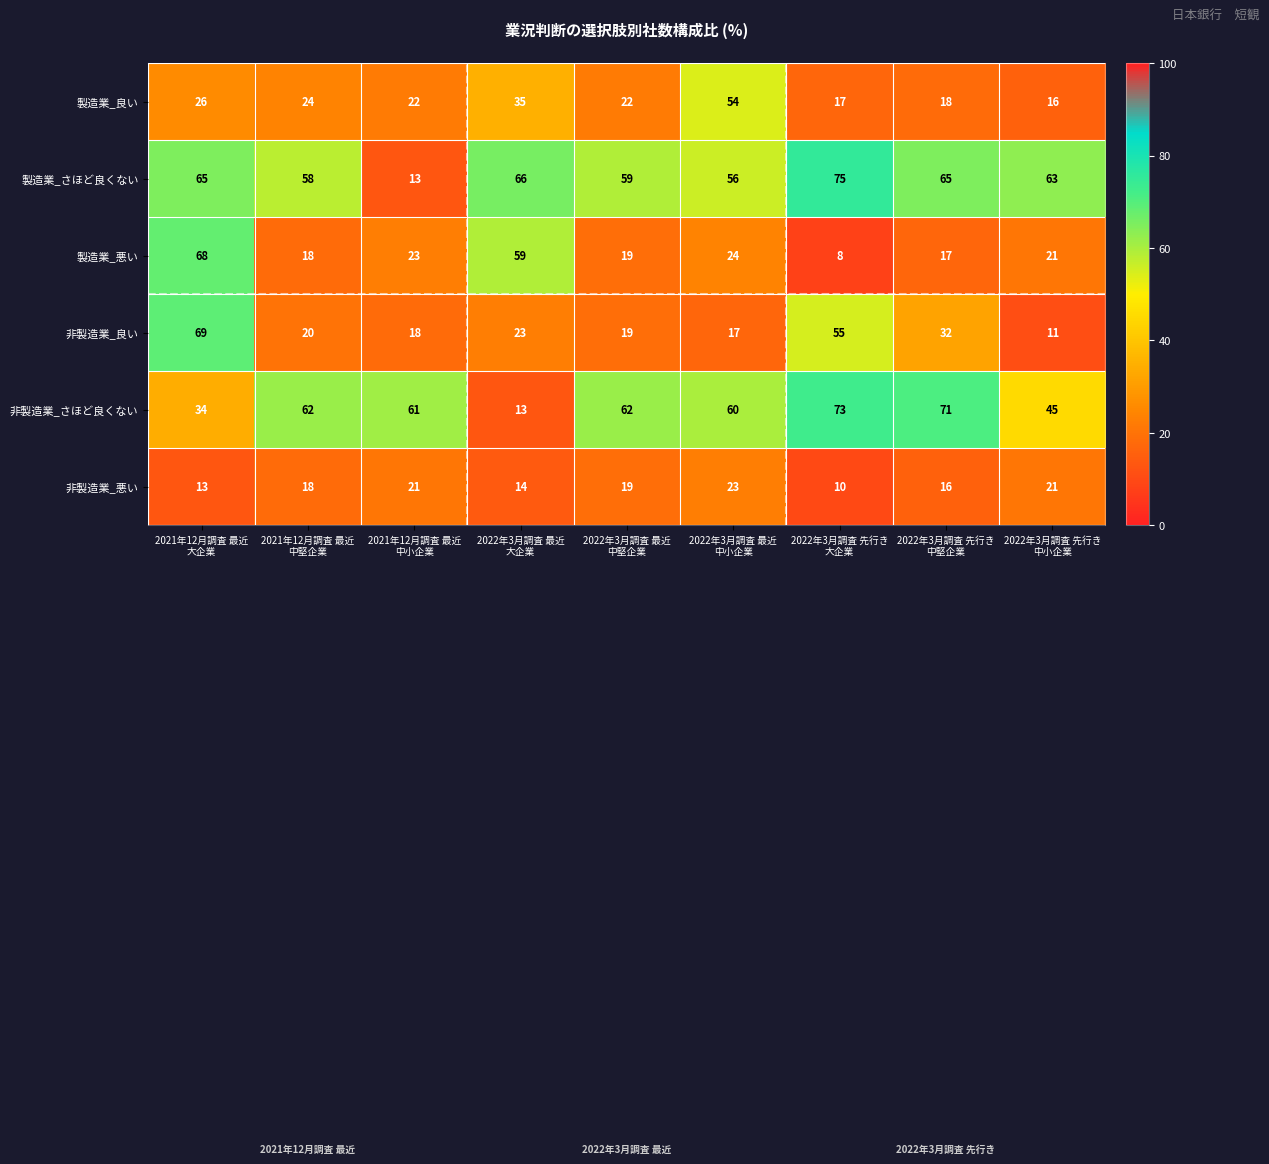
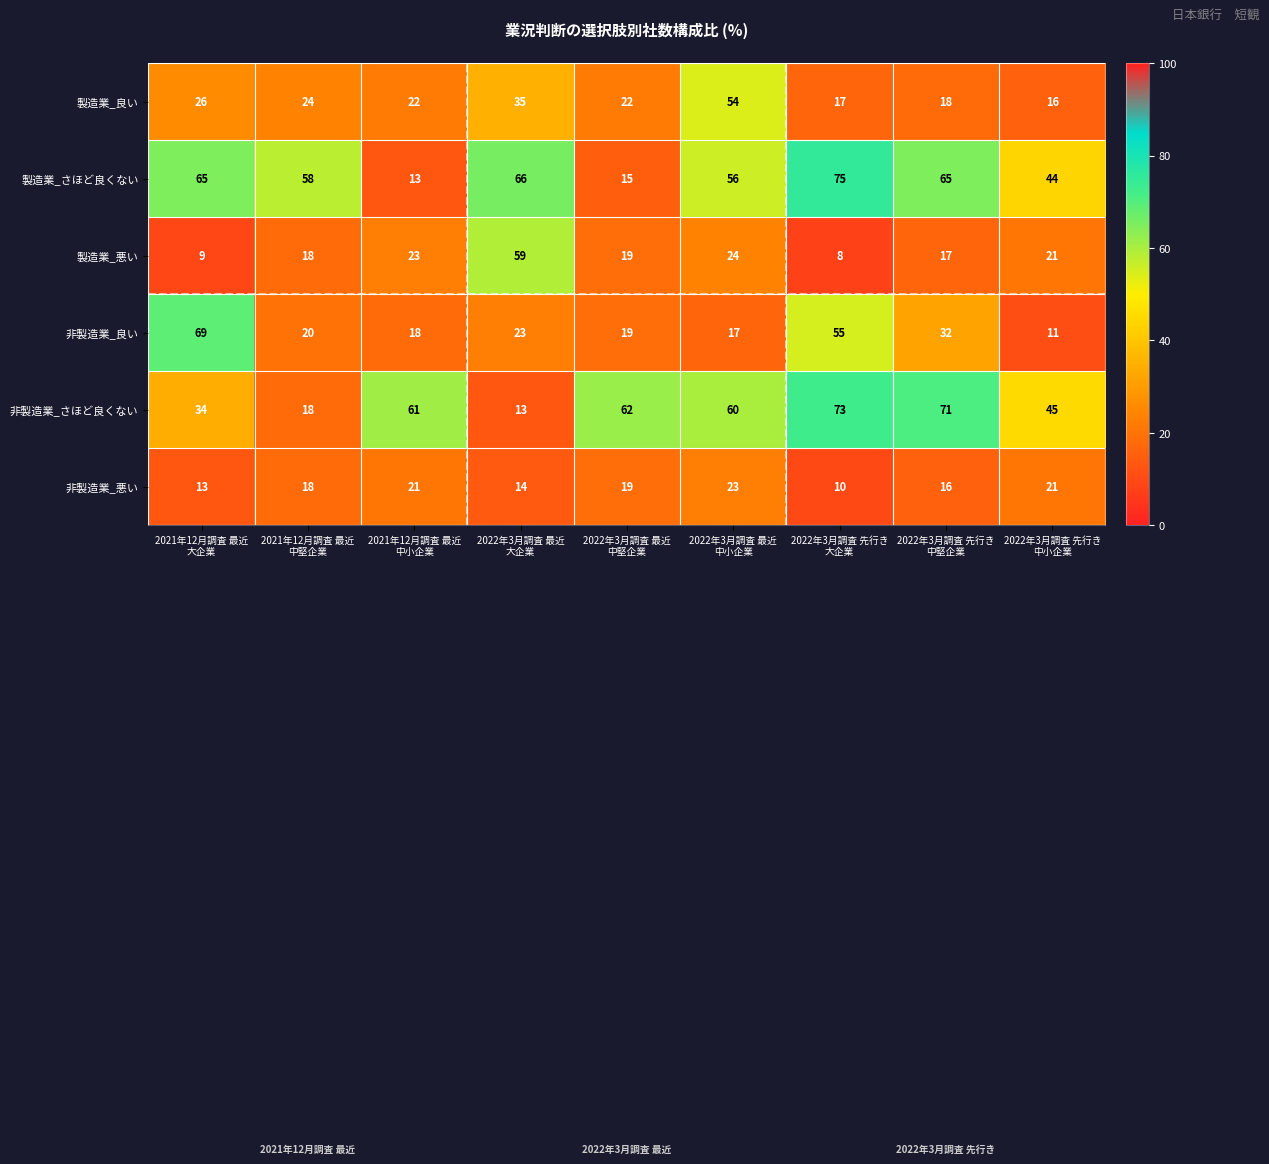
製造業_さほど良くない, 2022年3月調査 最近 中堅企業: 59 -> 15
製造業_さほど良くない, 2022年3月調査 先行き 中小企業: 63 -> 44
製造業_悪い, 2021年12月調査 最近 大企業: 68 -> 9
非製造業_さほど良くない, 2021年12月調査 最近 中堅企業: 62 -> 18
